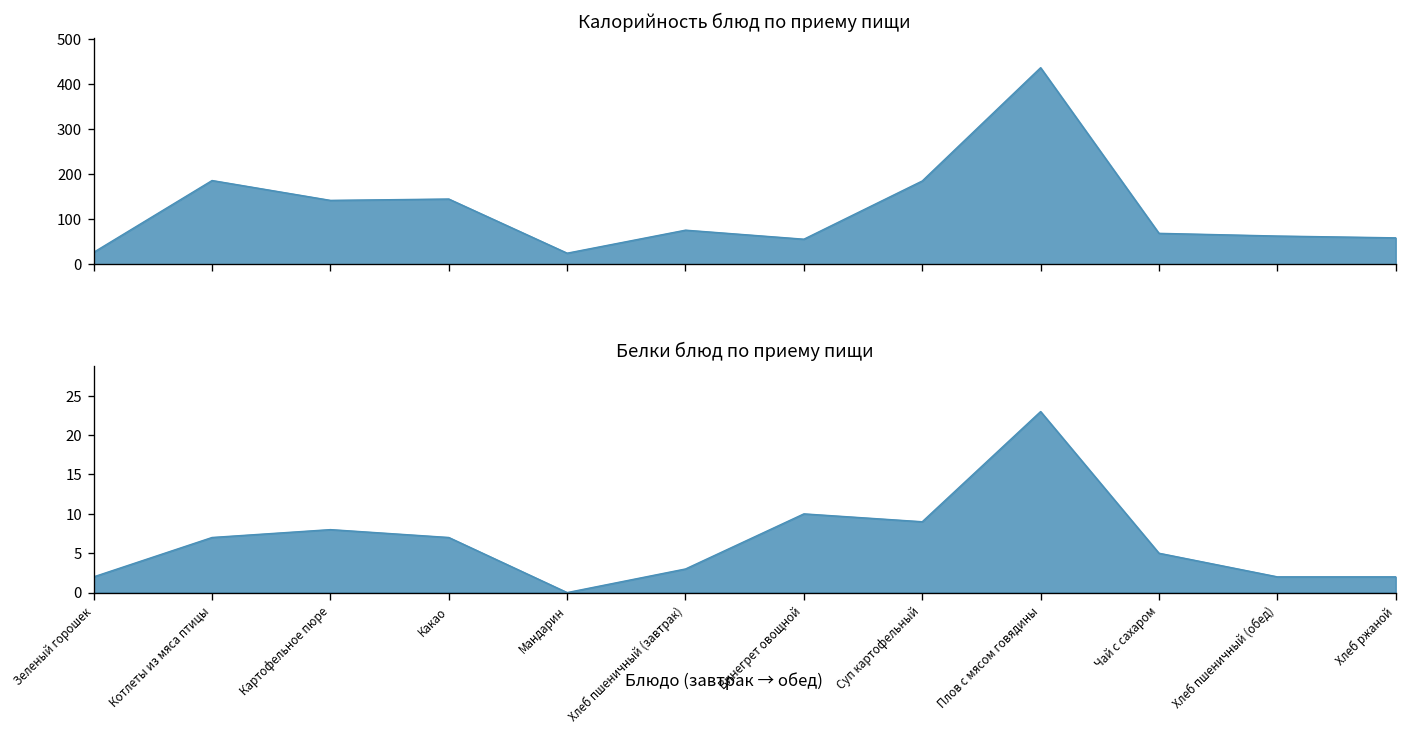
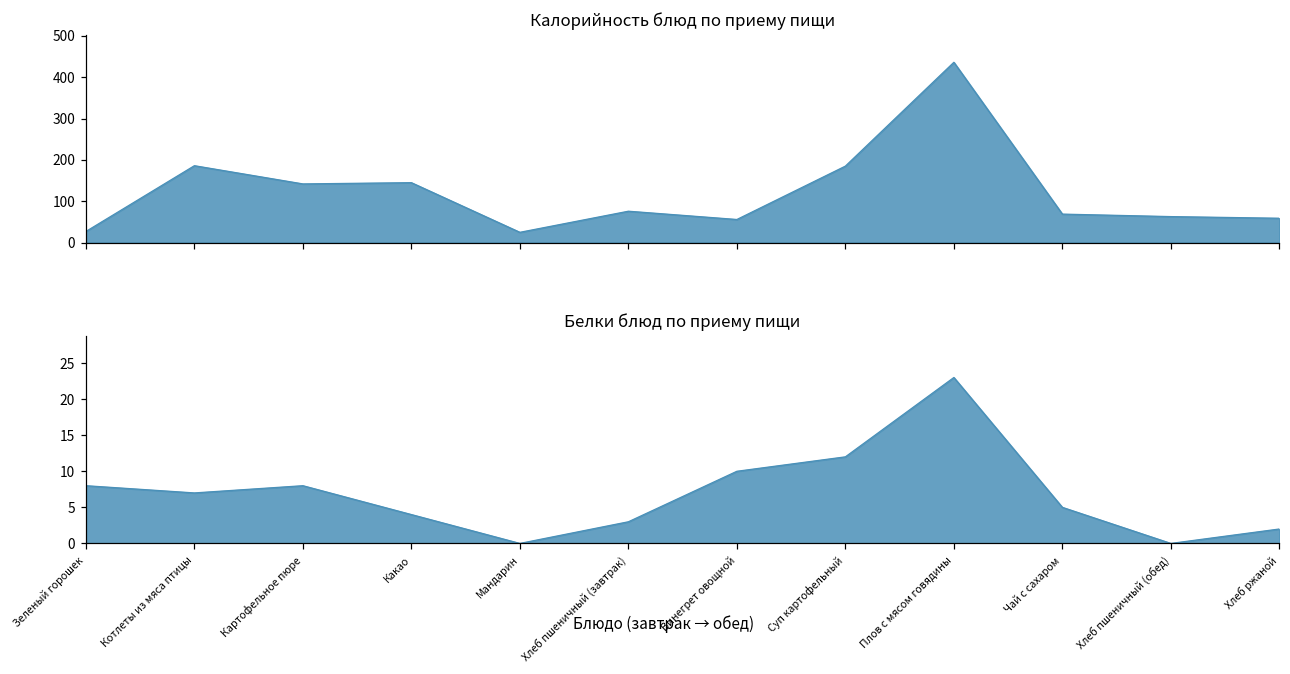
Белки блюд по приему пищи, Зеленый горошек: 2 -> 8
Белки блюд по приему пищи, Какао: 7 -> 4
Белки блюд по приему пищи, Суп картофельный: 9 -> 12
Белки блюд по приему пищи, Хлеб пшеничный (обед): 2 -> 0
